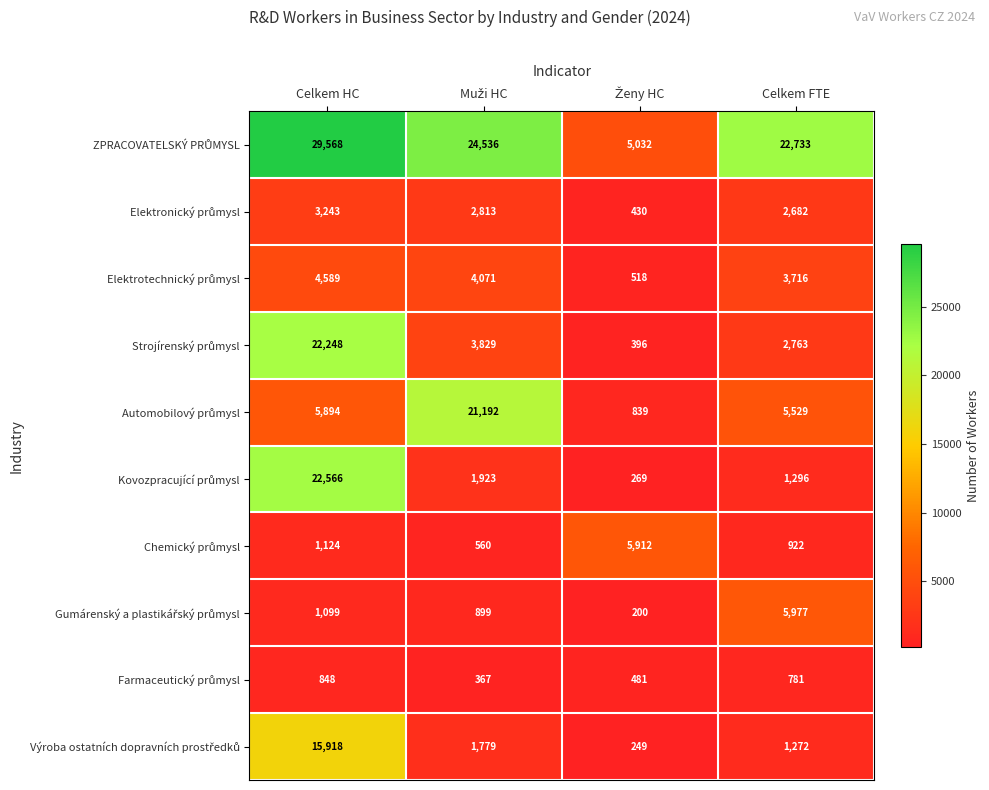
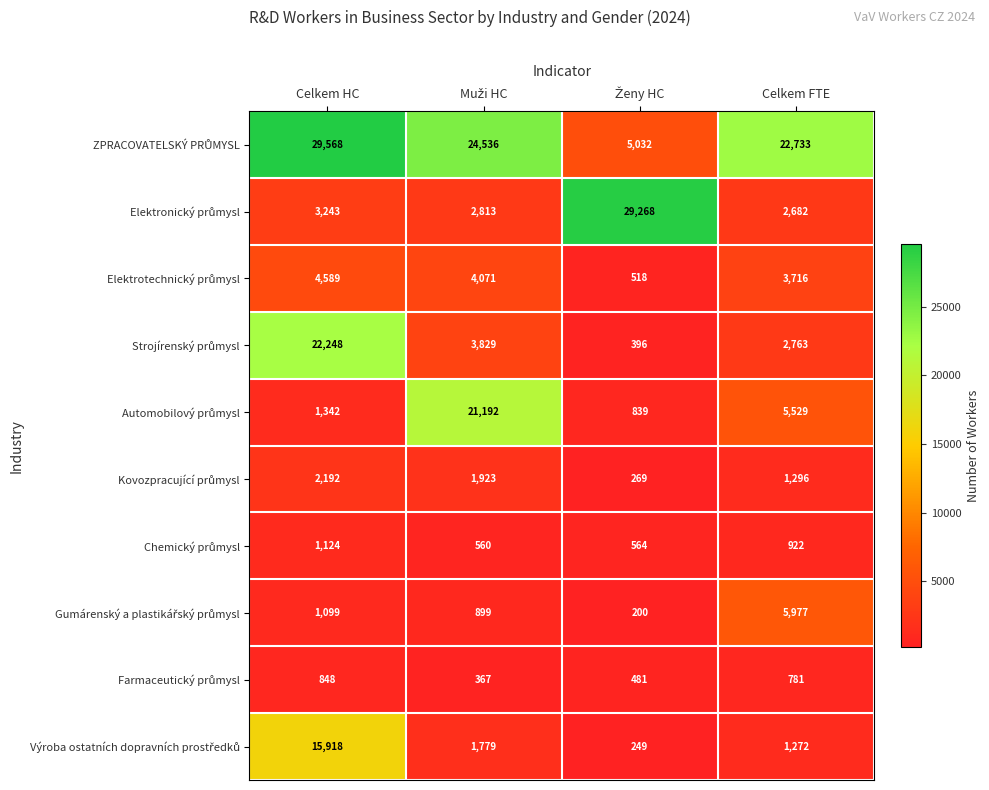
Elektronický průmysl, Ženy HC: 430 -> 29,268
Automobilový průmysl, Celkem HC: 5,894 -> 1,342
Kovozpracující průmysl, Celkem HC: 22,566 -> 2,192
Chemický průmysl, Ženy HC: 5,912 -> 564
